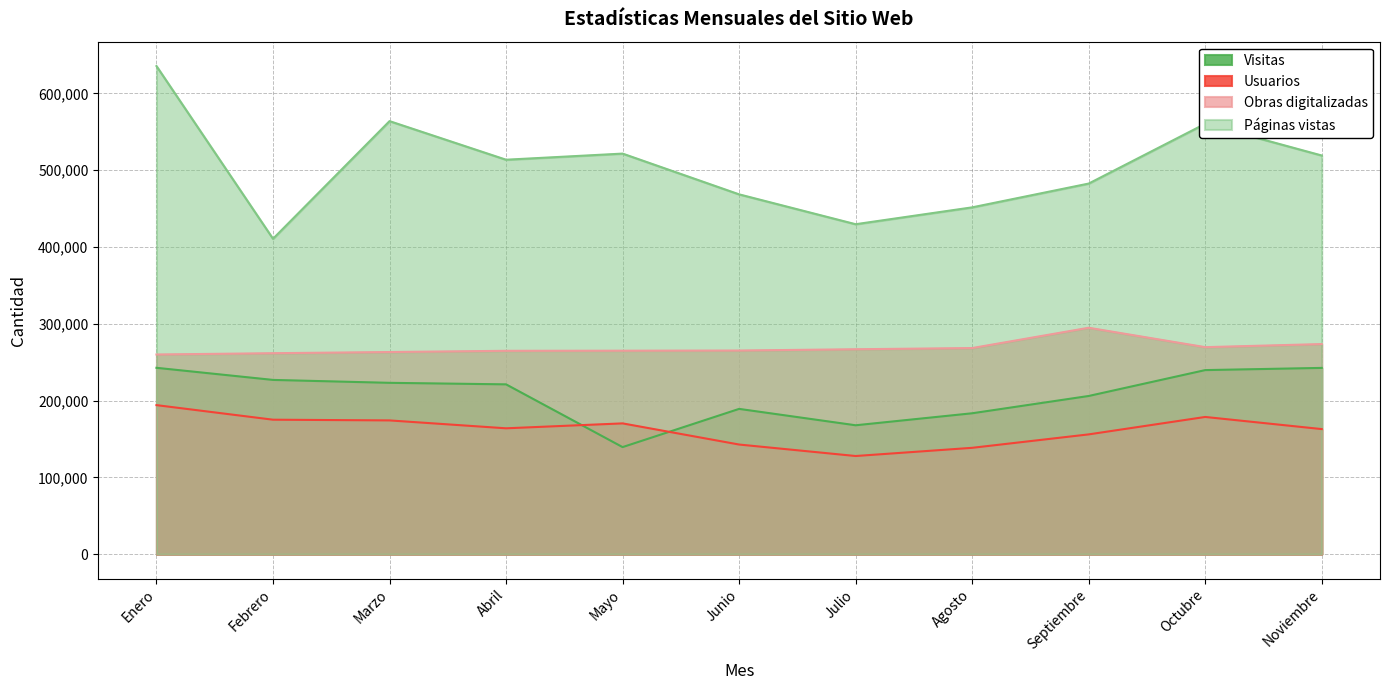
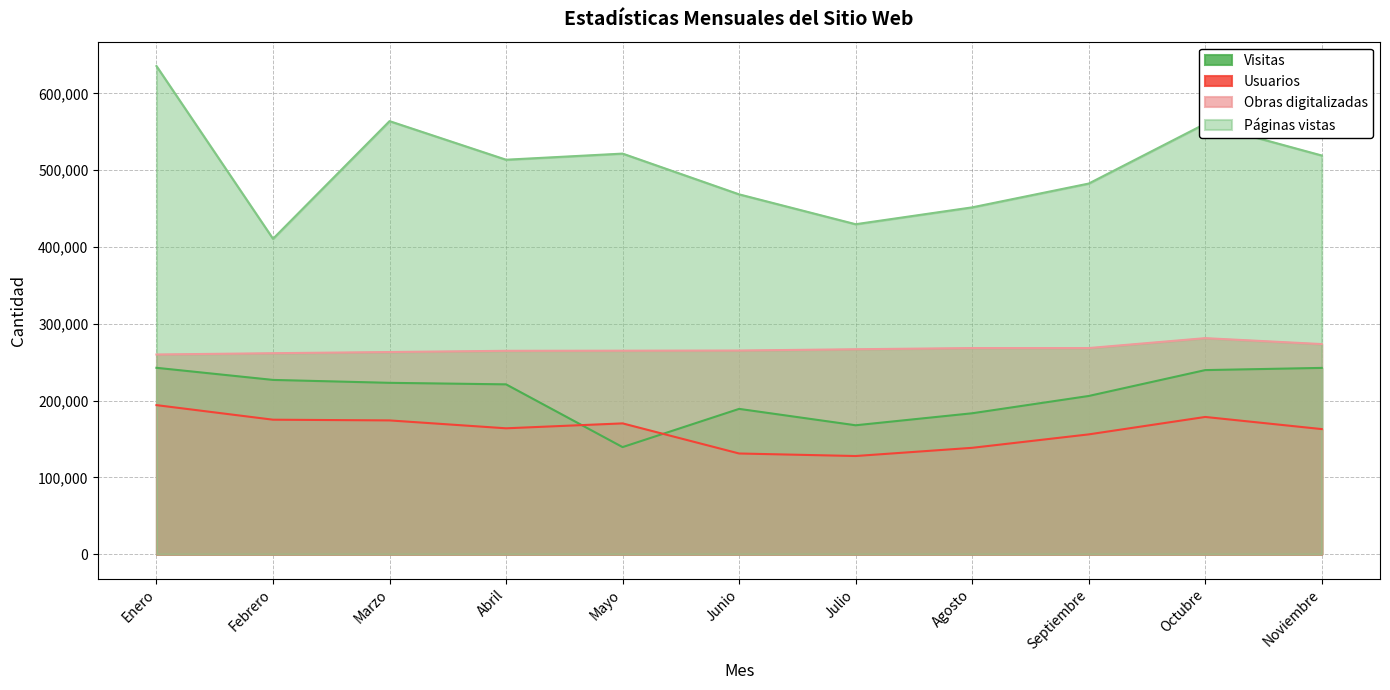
Usuarios, Junio: 140,000 -> 130,000
Obras digitalizadas, Septiembre: 290,000 -> 270,000
Obras digitalizadas, Octubre: 270,000 -> 280,000
